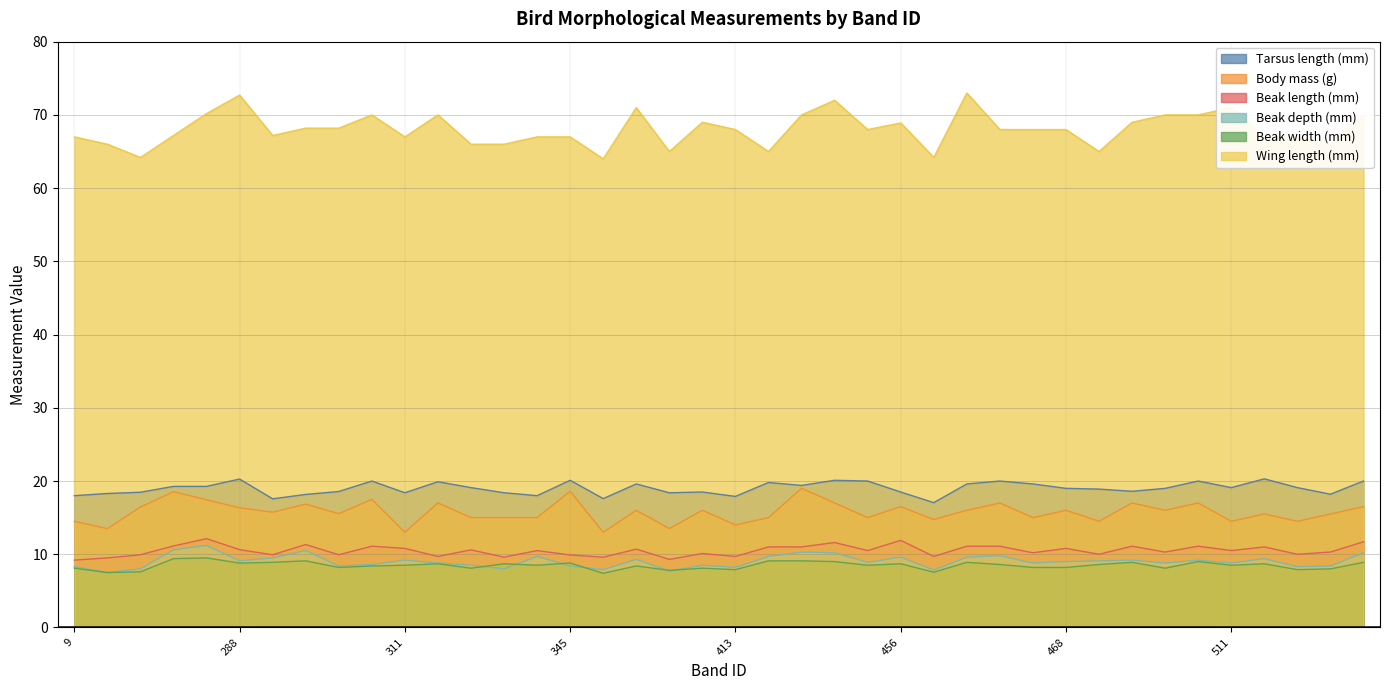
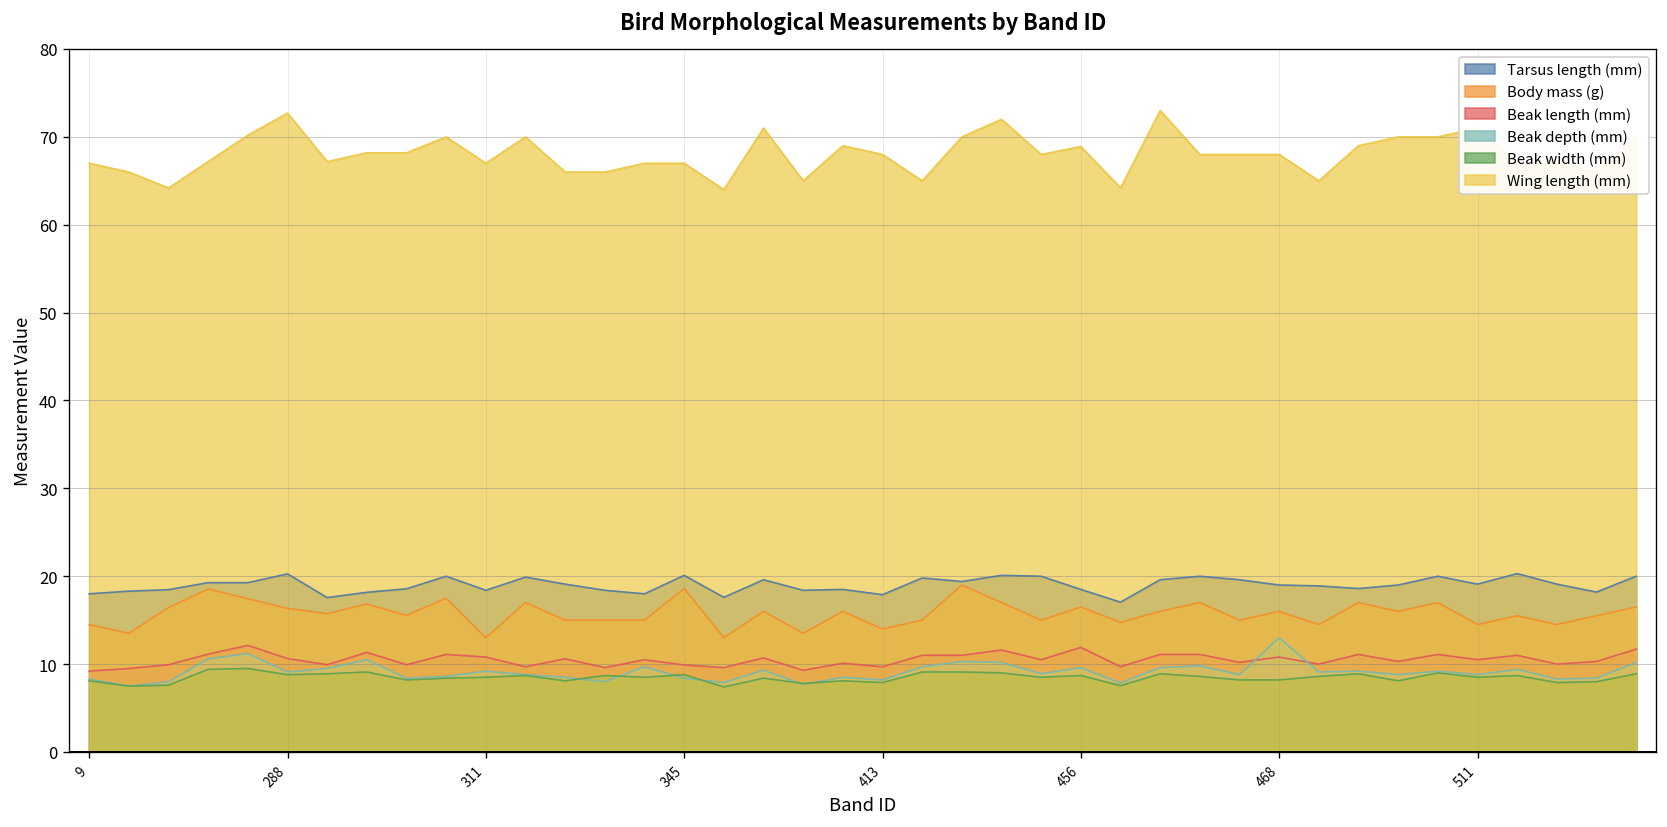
Beak depth (mm), 468: 9 -> 13
